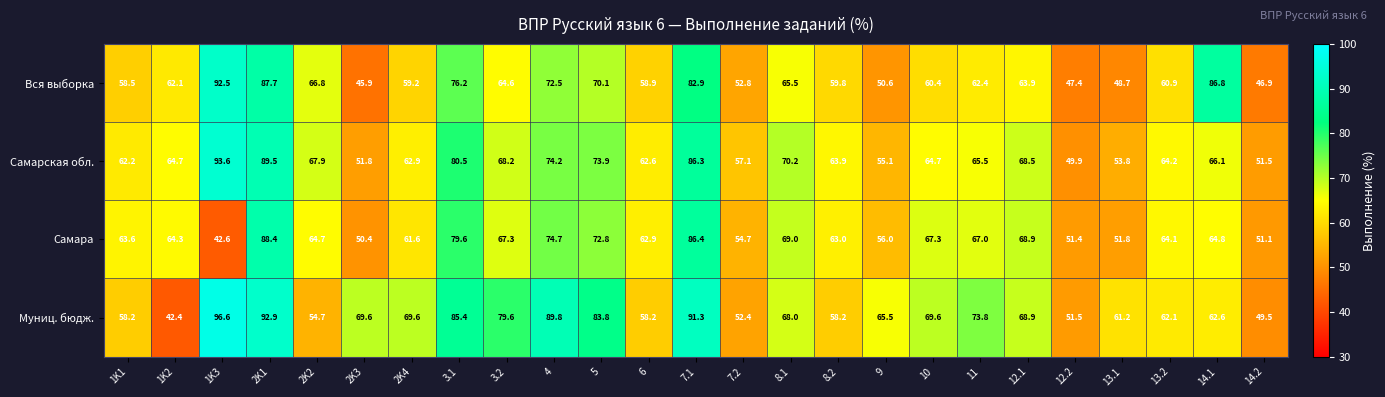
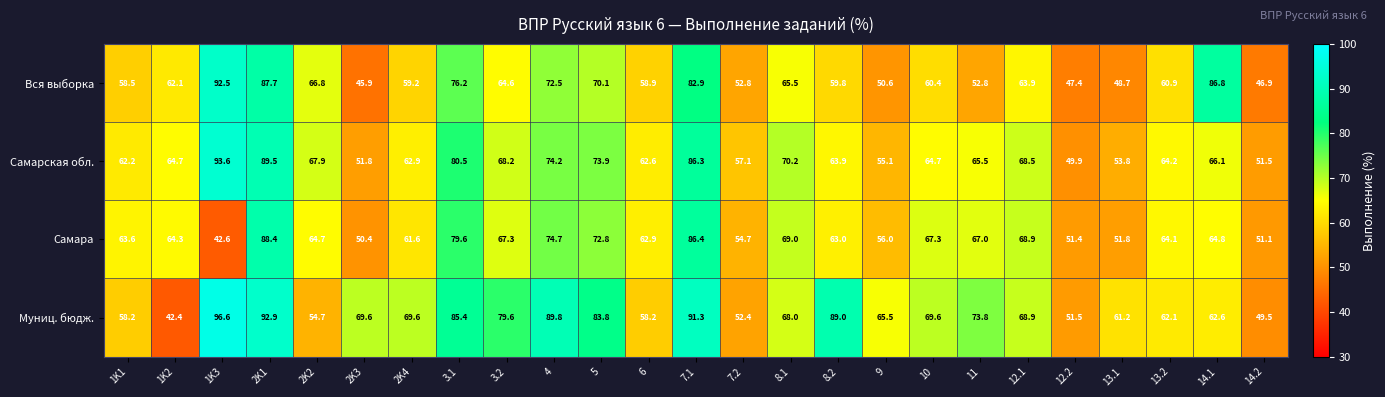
Вся выборка, 11: 62.4 -> 52.8
Муниц. бюдж., 8.2: 58.2 -> 89.0
